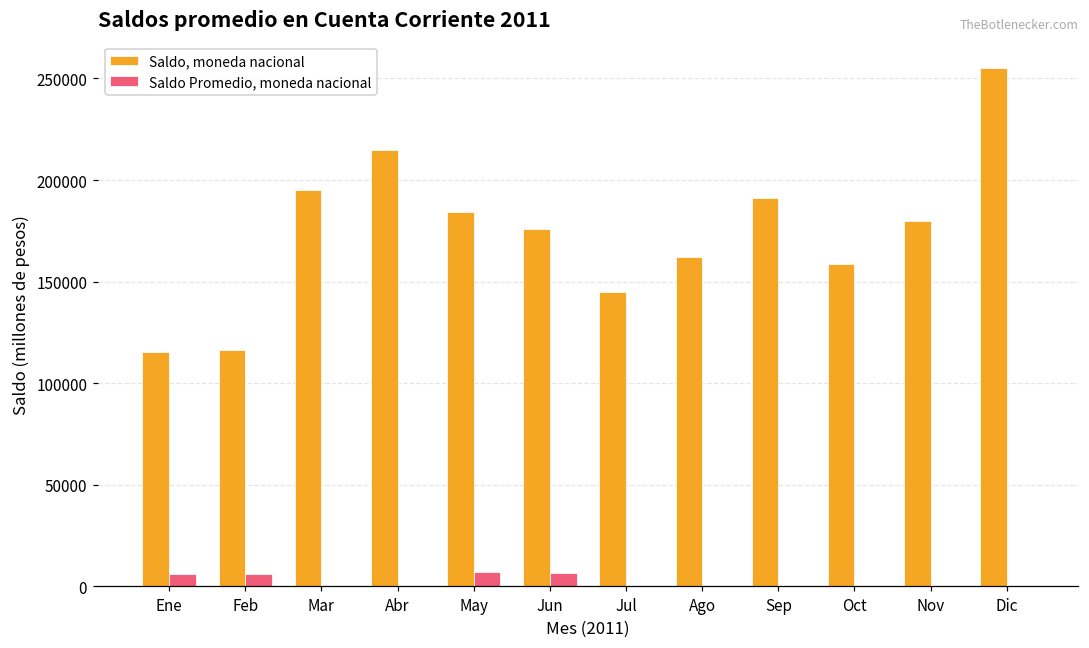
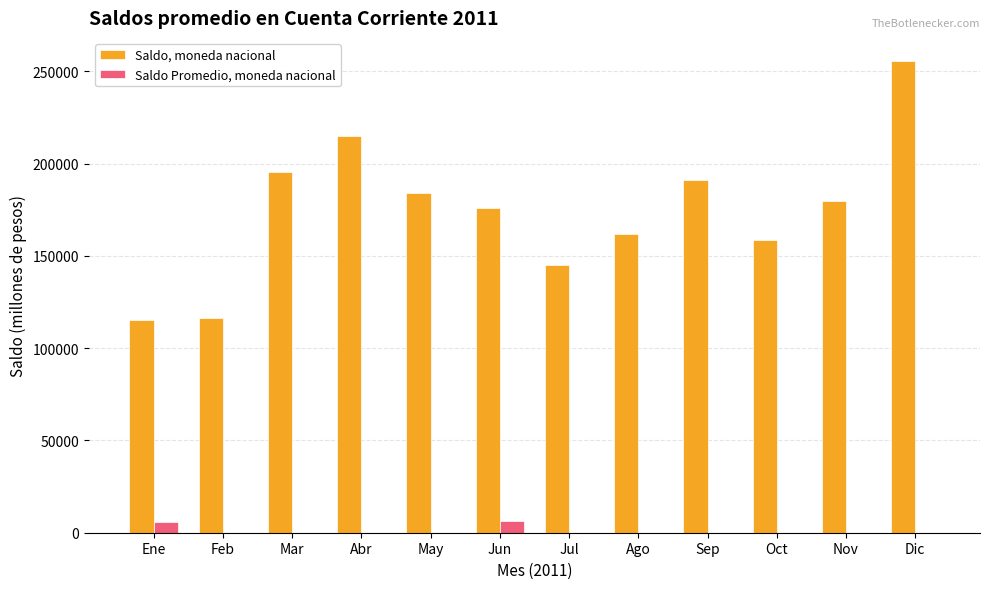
Saldo Promedio, moneda nacional, Feb: 6000 -> 0
Saldo Promedio, moneda nacional, May: 7000 -> 0
